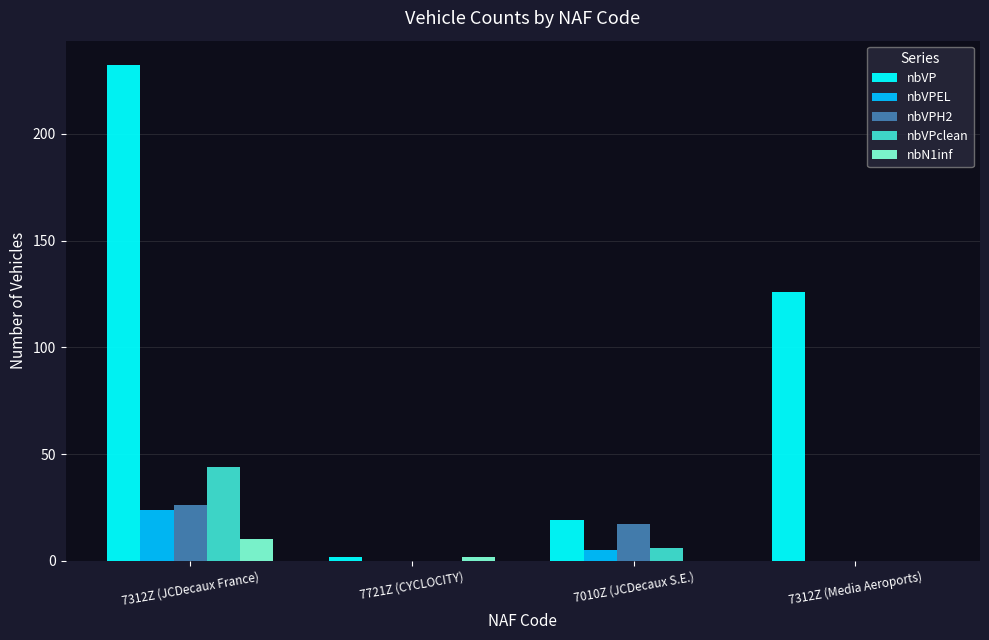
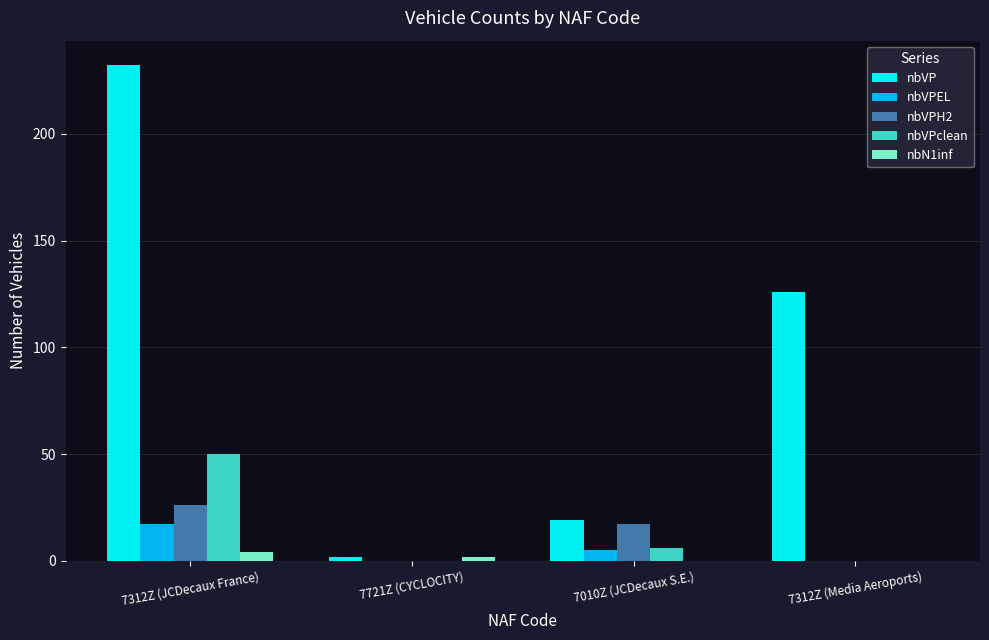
nbVPEL, 7312Z (JCDecaux France): 24 -> 17
nbVPclean, 7312Z (JCDecaux France): 44 -> 50
nbN1inf, 7312Z (JCDecaux France): 10 -> 4
